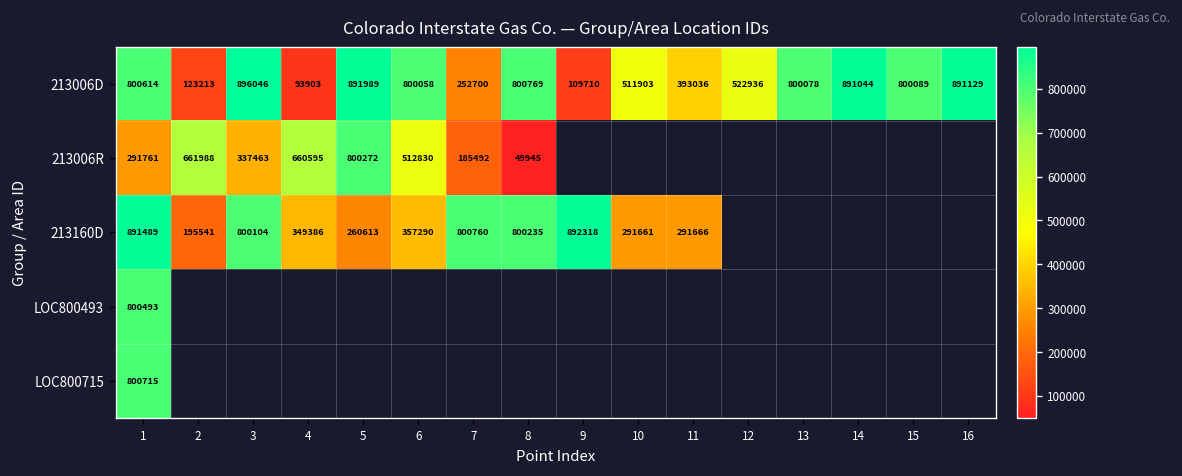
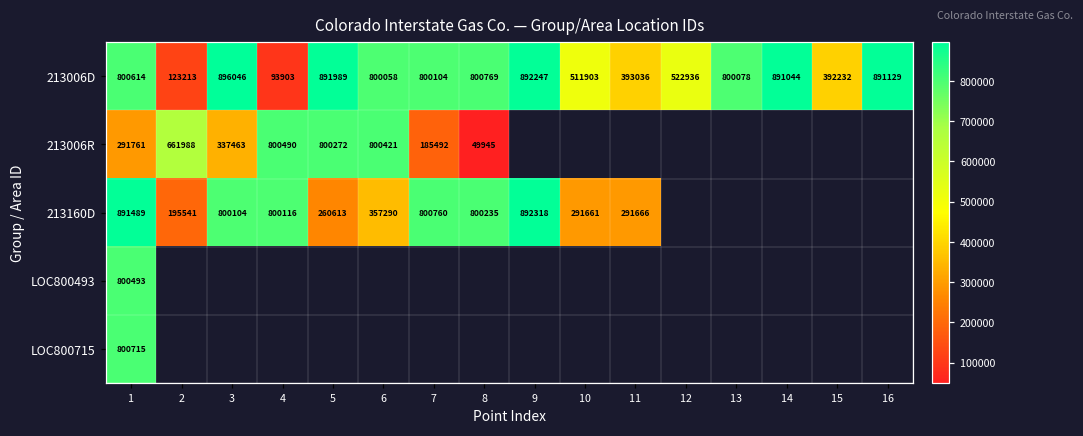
213006D, 7: 252700 -> 800104
213006D, 9: 109710 -> 892247
213006D, 15: 800089 -> 392232
213006R, 4: 660595 -> 800490
213006R, 6: 512830 -> 800421
213160D, 4: 349386 -> 800116
